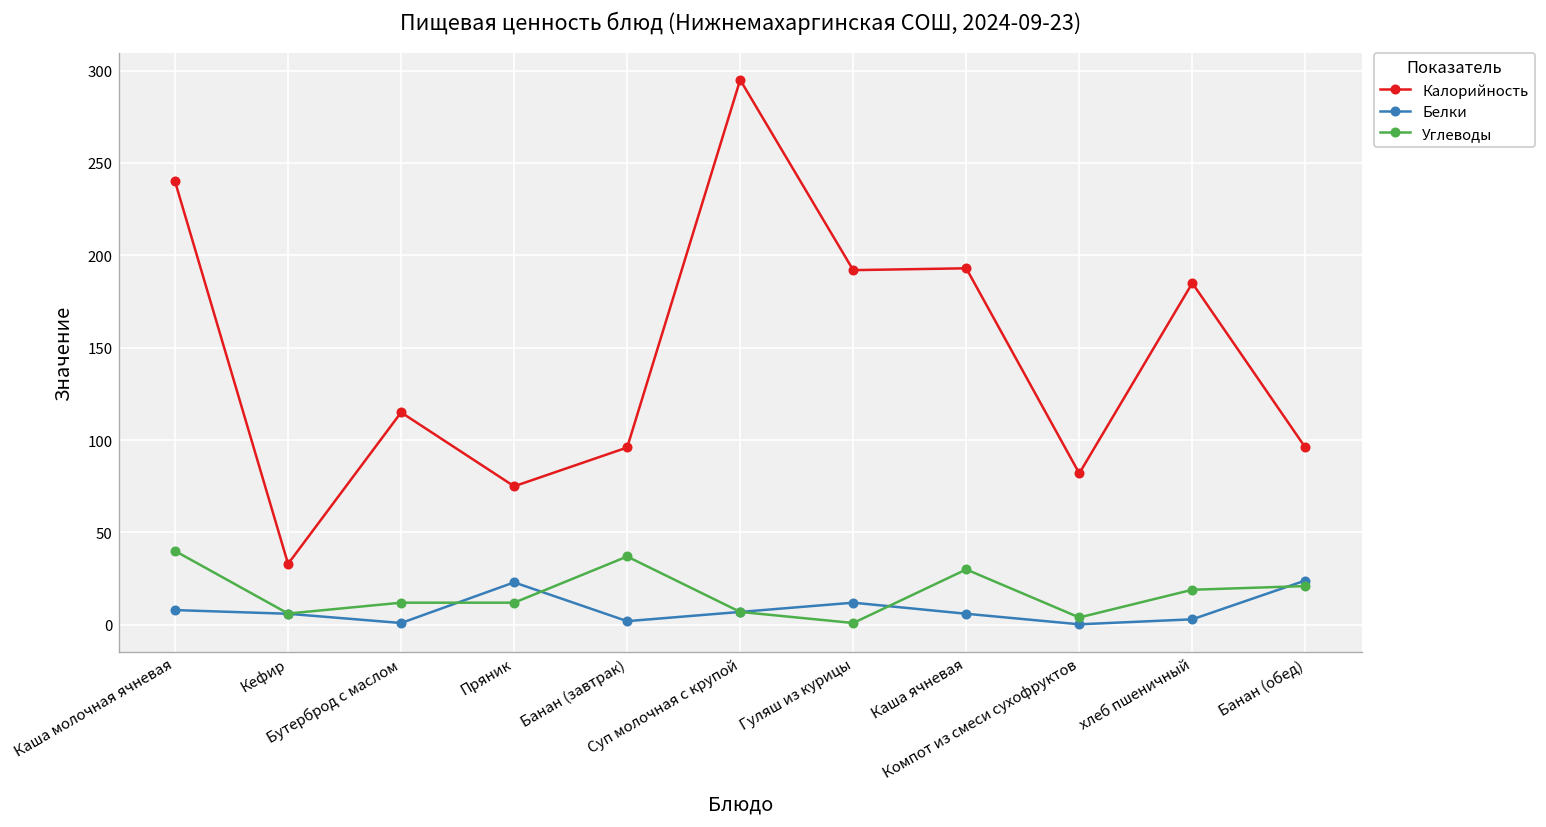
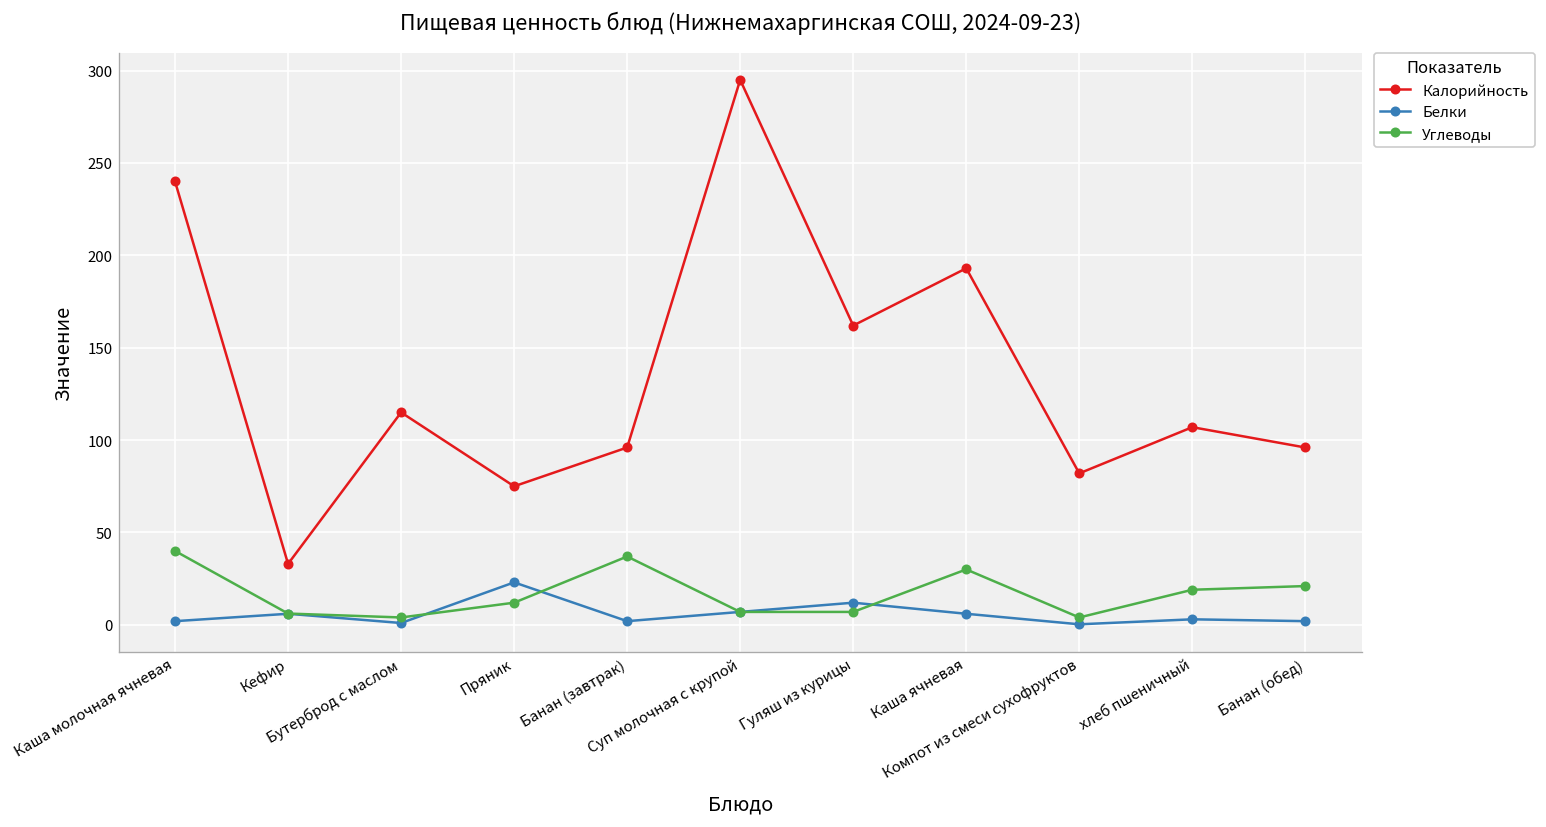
Белки, Каша молочная ячневая: 8 -> 2
Углеводы, Бутерброд с маслом: 12 -> 4
Калорийность, Гуляш из курицы: 192 -> 162
Углеводы, Гуляш из курицы: 1 -> 7
Калорийность, хлеб пшеничный: 185 -> 107
Белки, Банан (обед): 24 -> 2
